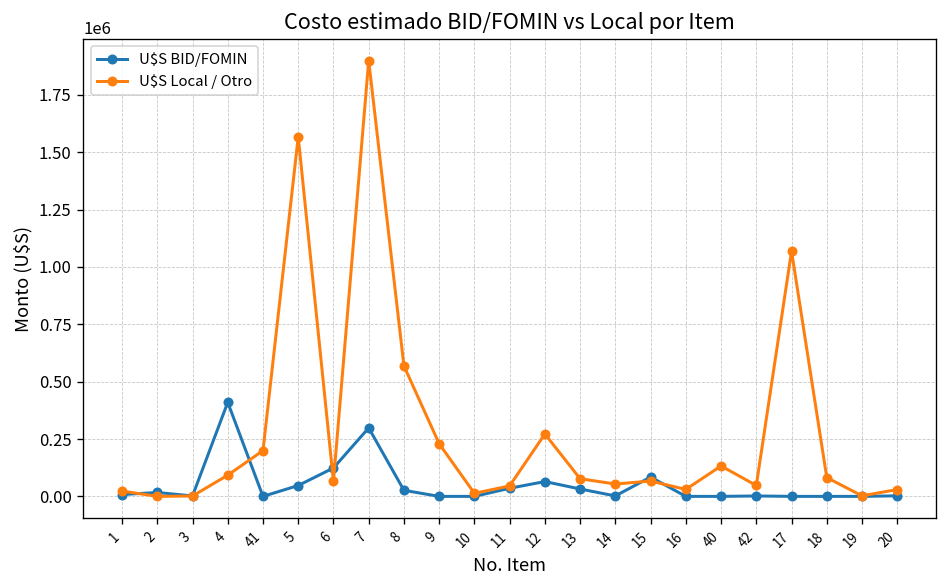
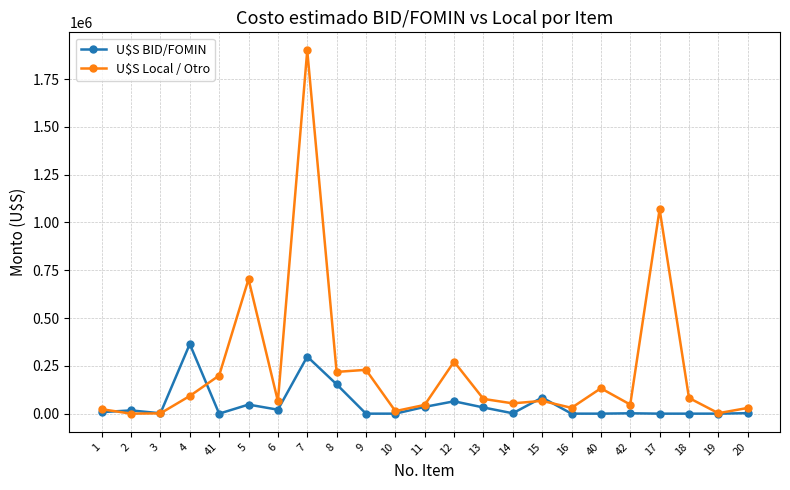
U$S BID/FOMIN, 4: 410000 -> 360000
U$S Local / Otro, 5: 1570000 -> 700000
U$S BID/FOMIN, 6: 120000 -> 20000
U$S BID/FOMIN, 8: 30000 -> 150000
U$S Local / Otro, 8: 570000 -> 220000
